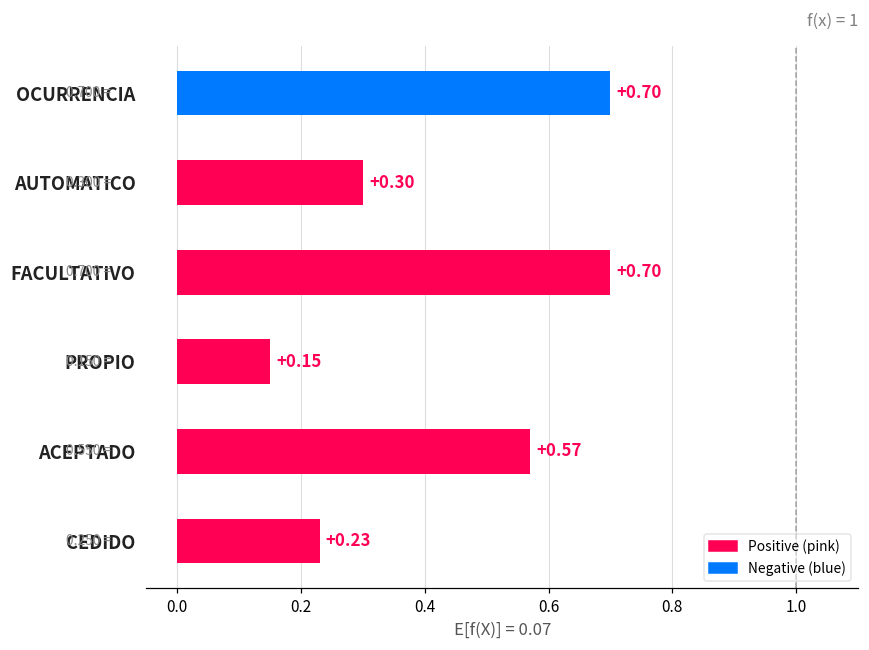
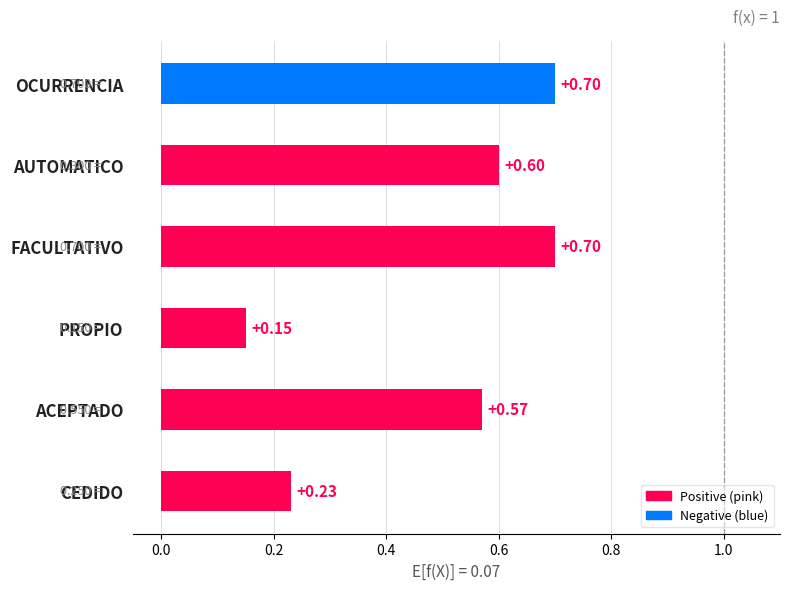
AUTOMATICO: +0.30 -> +0.60
